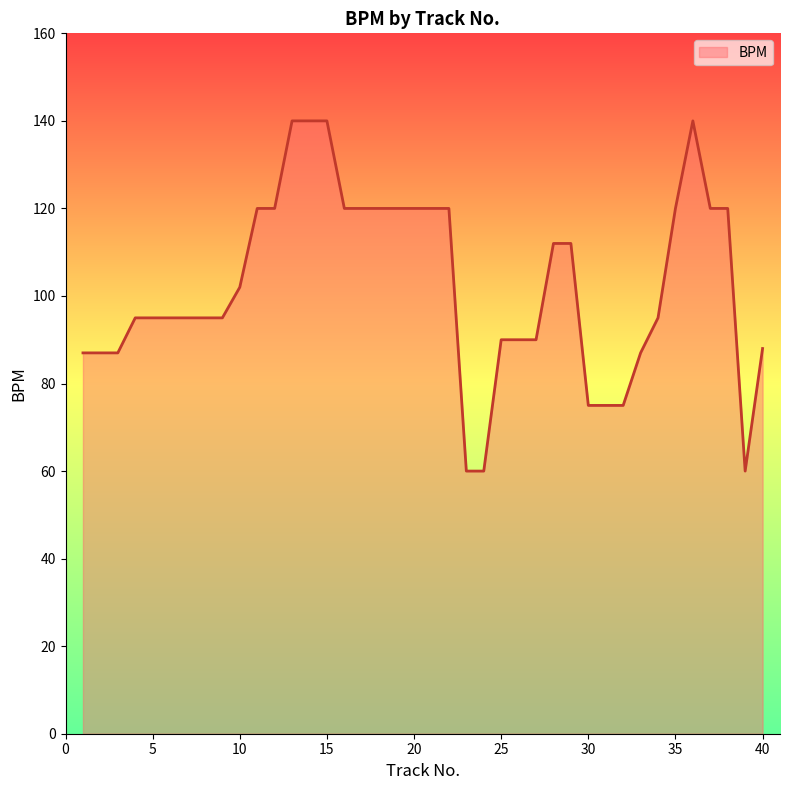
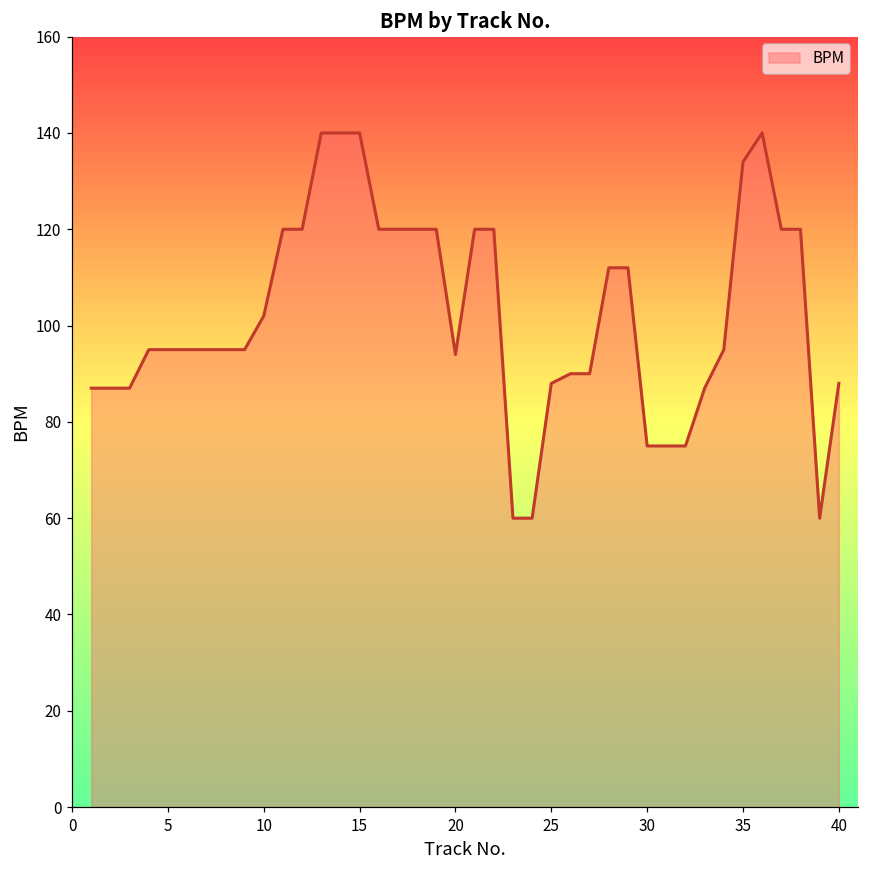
20: 120 -> 94
25: 90 -> 88
35: 120 -> 134
